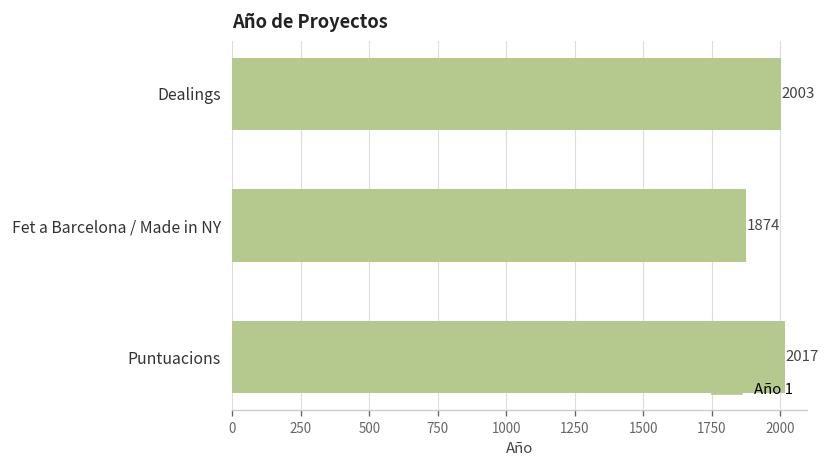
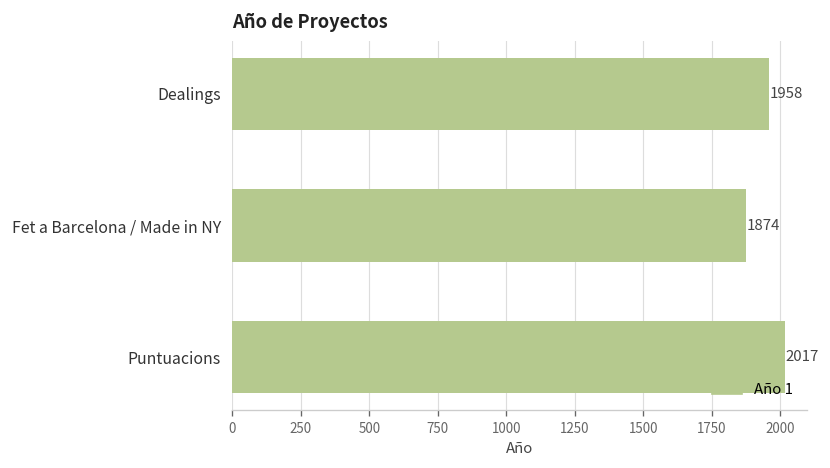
Dealings: 2003 -> 1958
